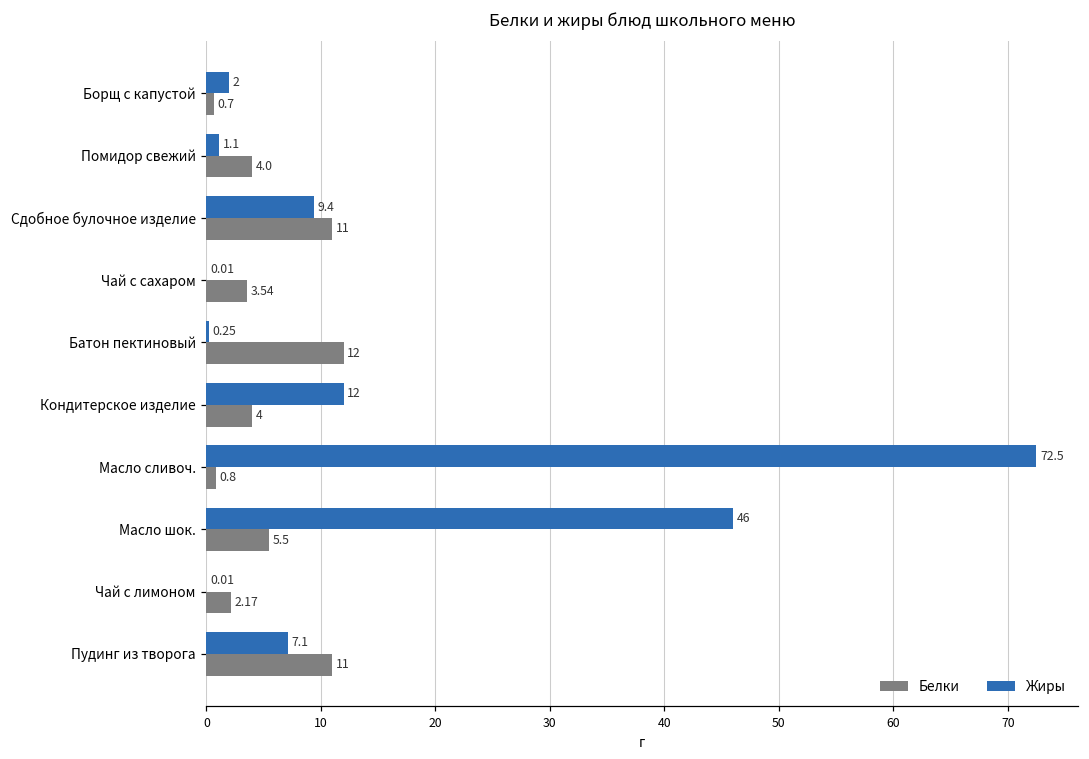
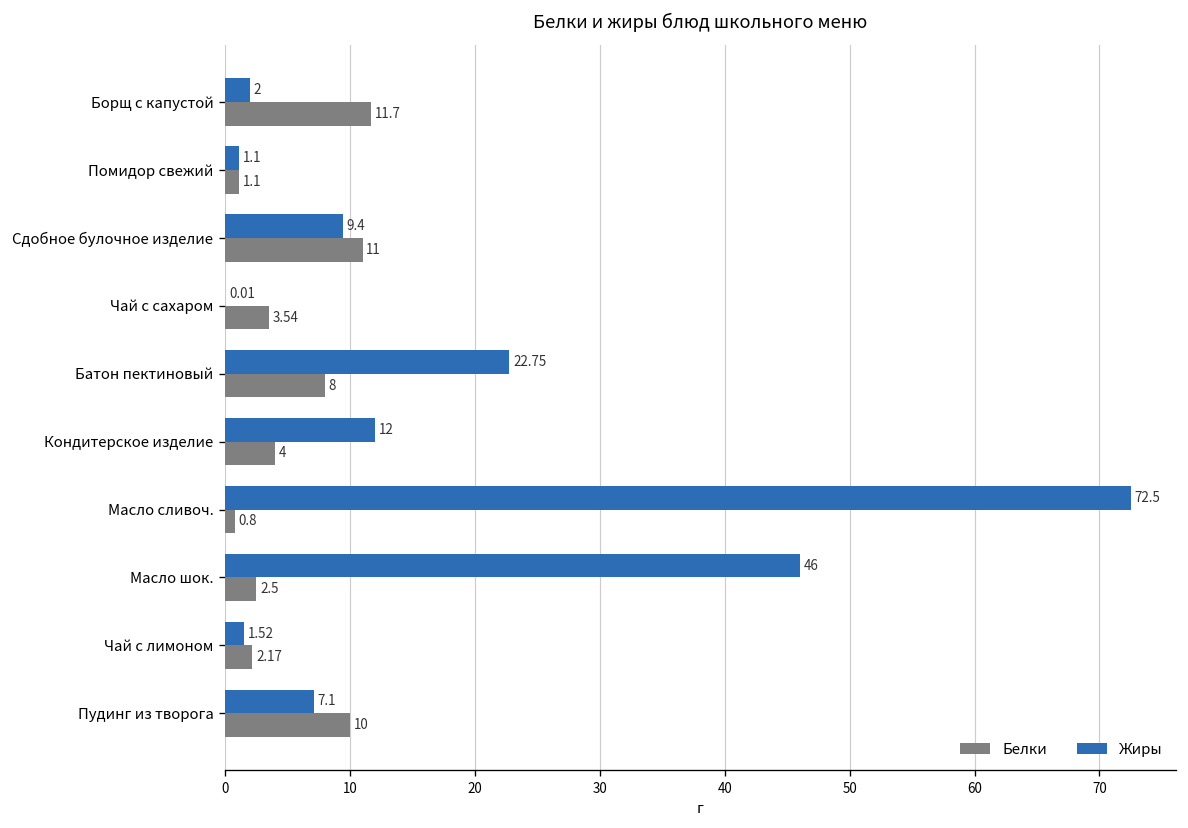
Белки, Борщ с капустой: 0.7 -> 11.7
Белки, Помидор свежий: 4.0 -> 1.1
Жиры, Батон пектиновый: 0.25 -> 22.75
Белки, Батон пектиновый: 12 -> 8
Белки, Масло шок.: 5.5 -> 2.5
Жиры, Чай с лимоном: 0.01 -> 1.52
Белки, Пудинг из творога: 11 -> 10
